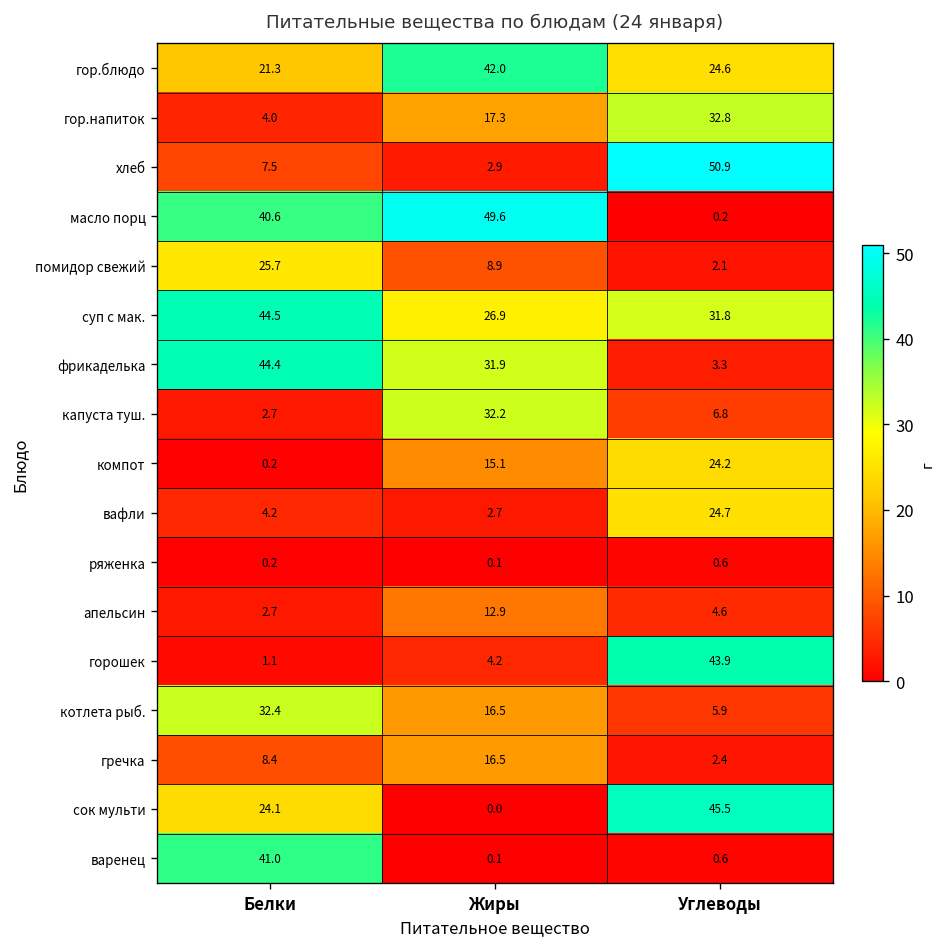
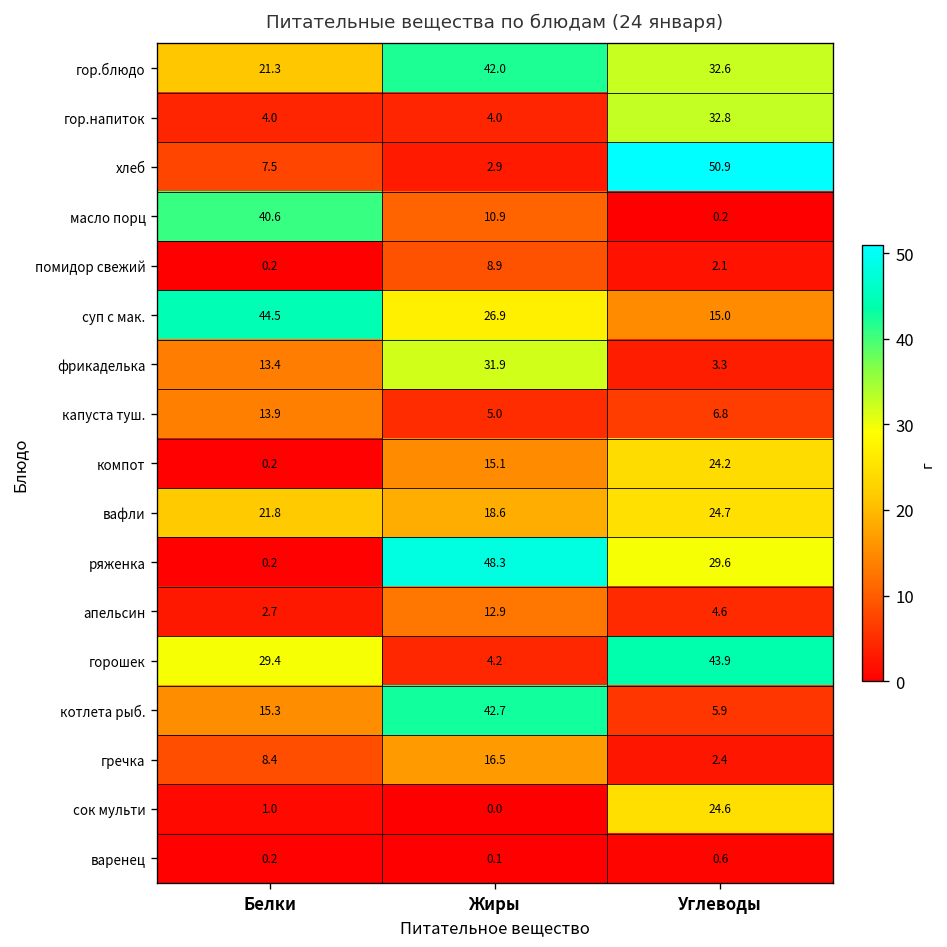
гор.блюдо, Углеводы: 24.6 -> 32.6
гор.напиток, Жиры: 17.3 -> 4.0
масло порц, Жиры: 49.6 -> 10.9
помидор свежий, Белки: 25.7 -> 0.2
суп с мак., Углеводы: 31.8 -> 15.0
фрикаделька, Белки: 44.4 -> 13.4
капуста туш., Белки: 2.7 -> 13.9
капуста туш., Жиры: 32.2 -> 5.0
вафли, Белки: 4.2 -> 21.8
вафли, Жиры: 2.7 -> 18.6
ряженка, Жиры: 0.1 -> 48.3
ряженка, Углеводы: 0.6 -> 29.6
горошек, Белки: 1.1 -> 29.4
котлета рыб., Белки: 32.4 -> 15.3
котлета рыб., Жиры: 16.5 -> 42.7
сок мульти, Белки: 24.1 -> 1.0
сок мульти, Углеводы: 45.5 -> 24.6
варенец, Белки: 41.0 -> 0.2
